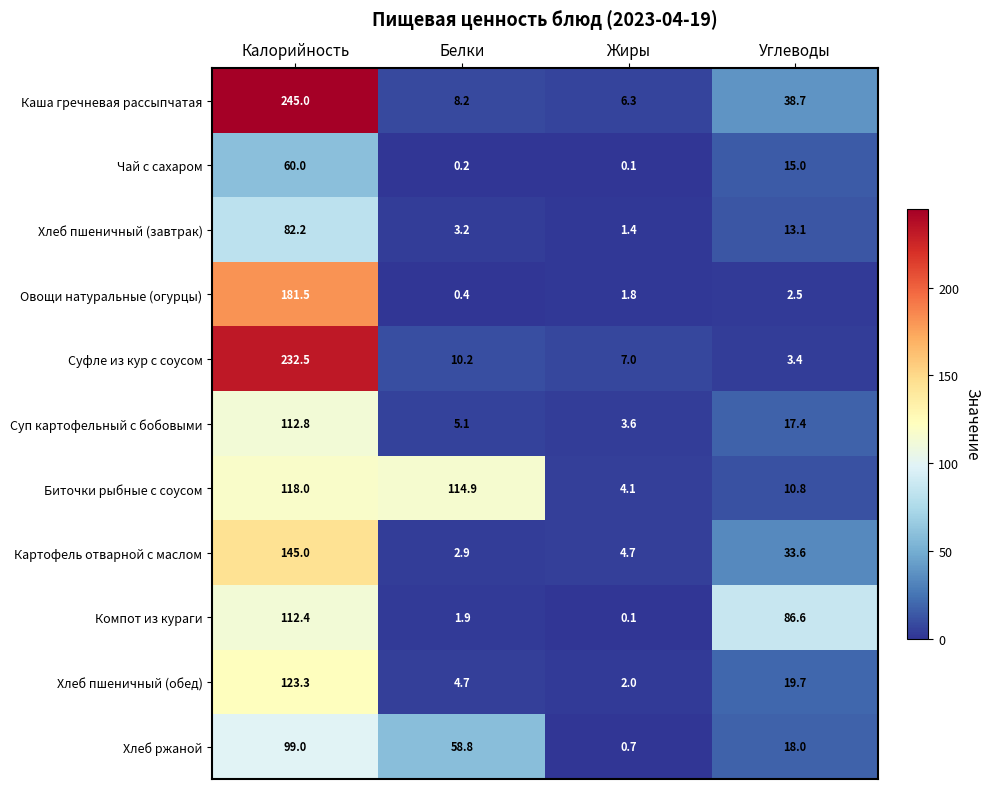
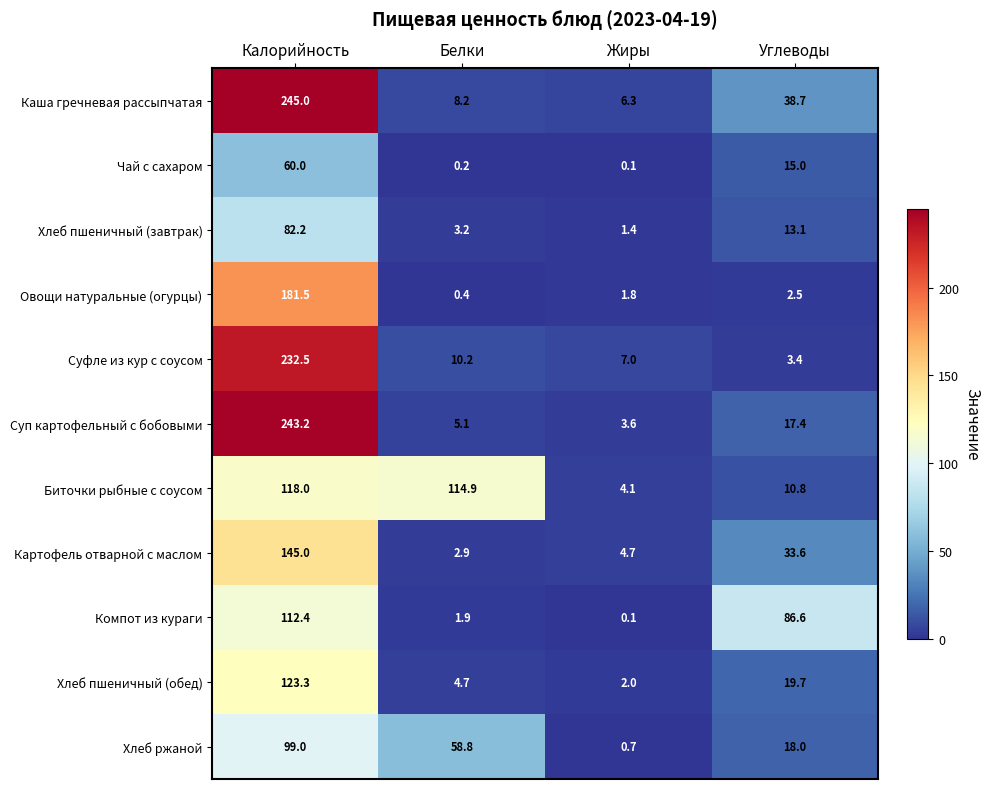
Суп картофельный с бобовыми, Калорийность: 112.8 -> 243.2
